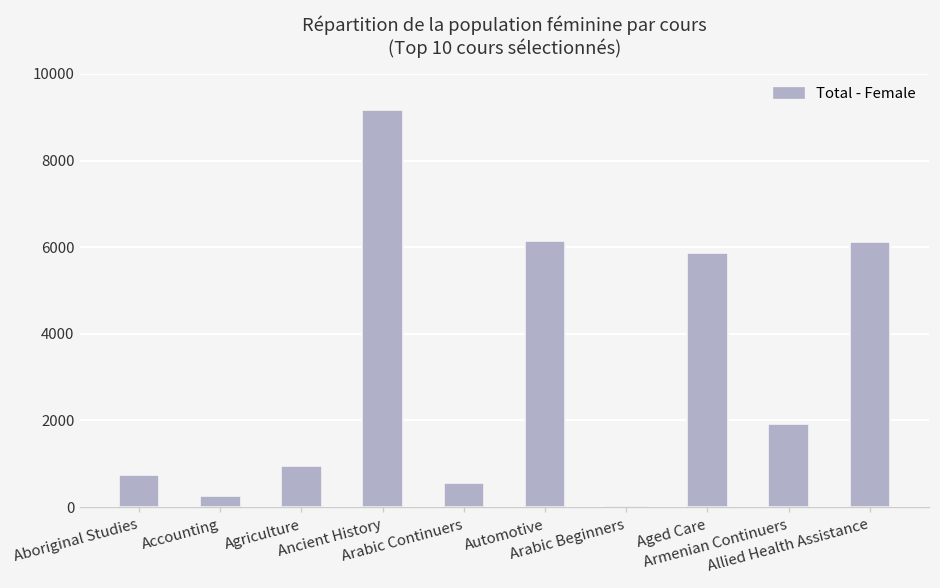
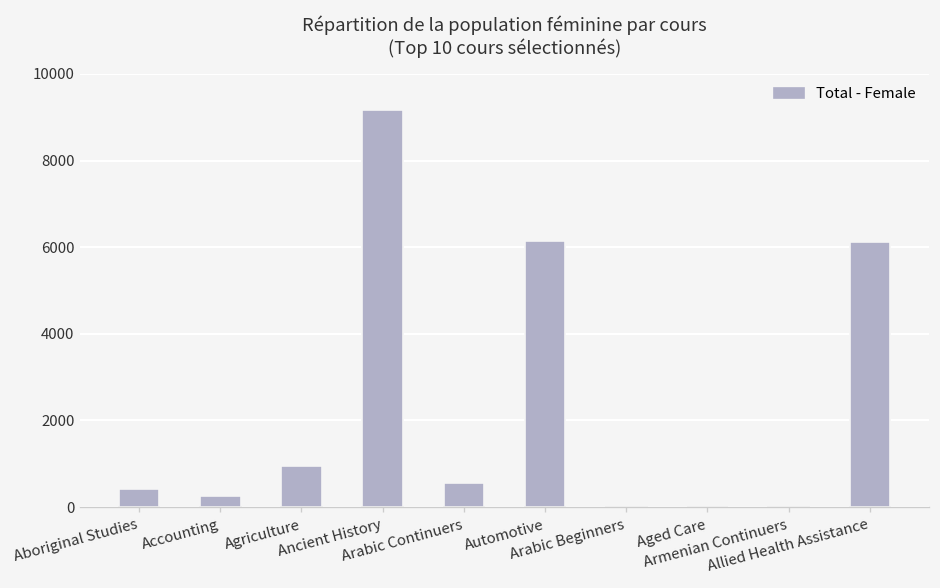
Aboriginal Studies: 800 -> 400
Aged Care: 5900 -> 0
Armenian Continuers: 1900 -> 0
